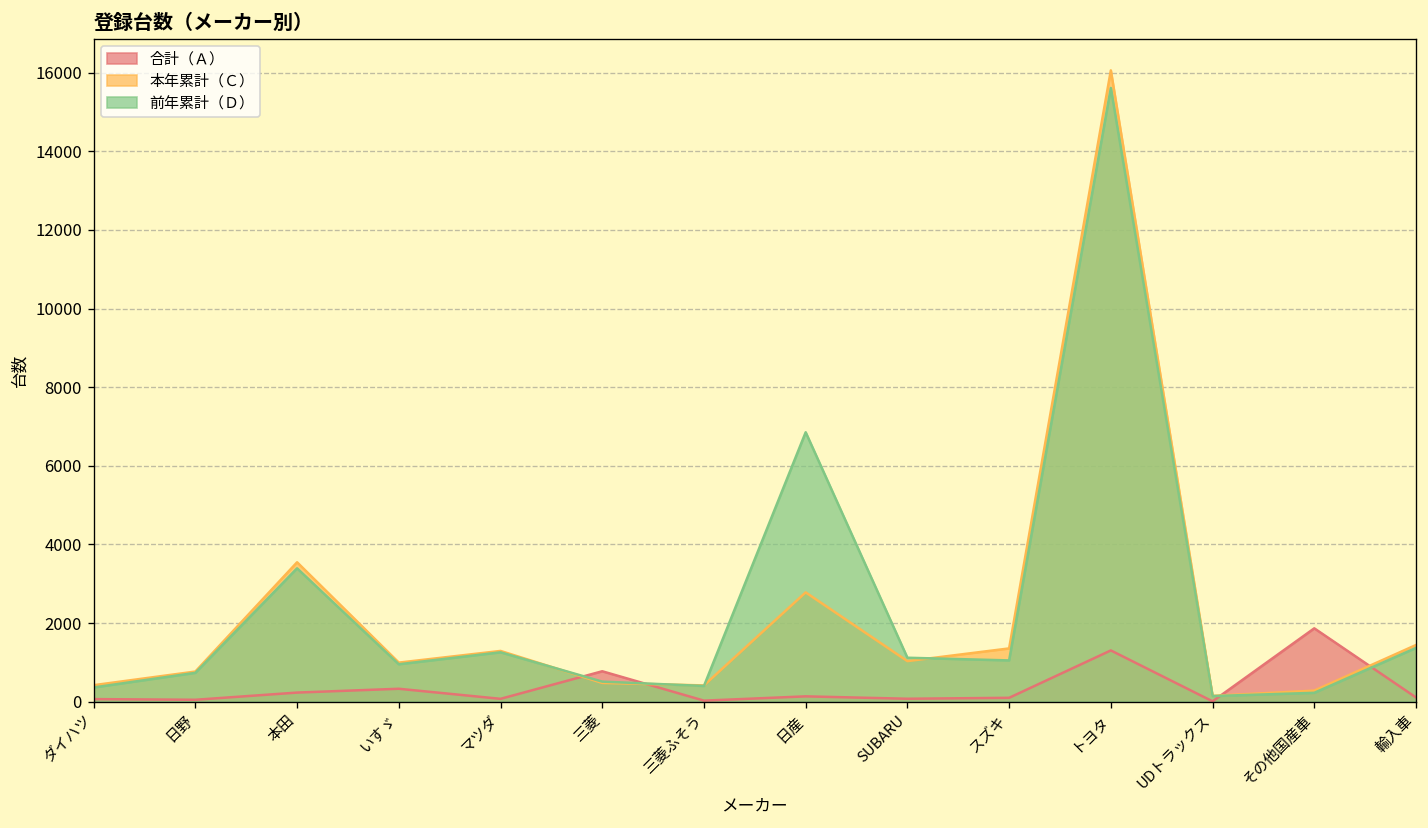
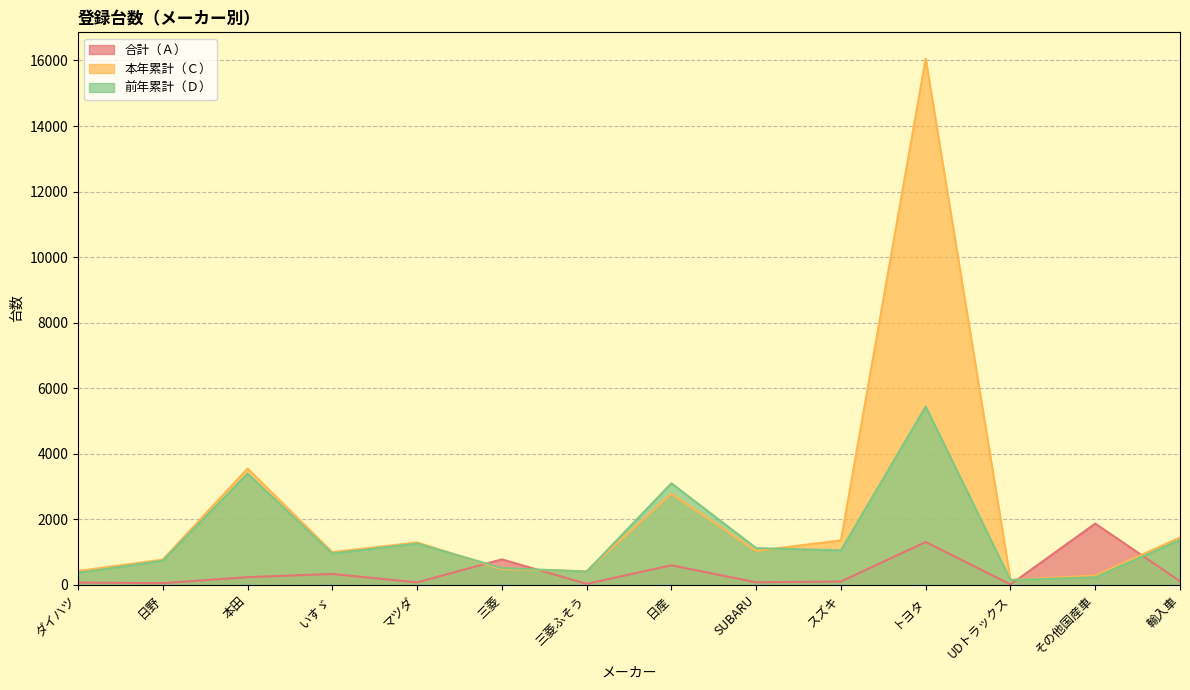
合計（Ａ）, 日産: 100 -> 600
前年累計（Ｄ）, 日産: 6900 -> 3100
前年累計（Ｄ）, トヨタ: 15600 -> 5400
